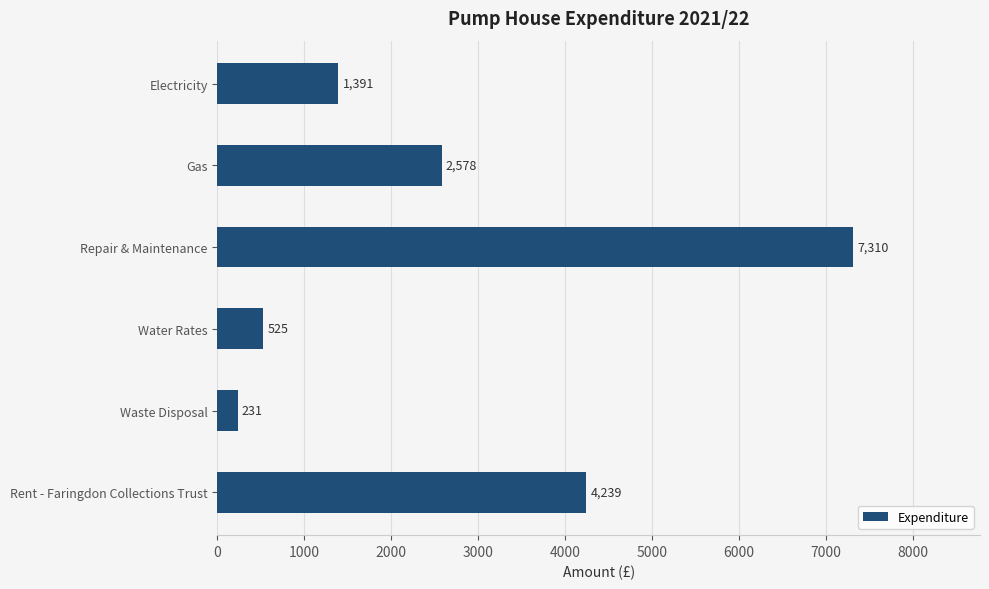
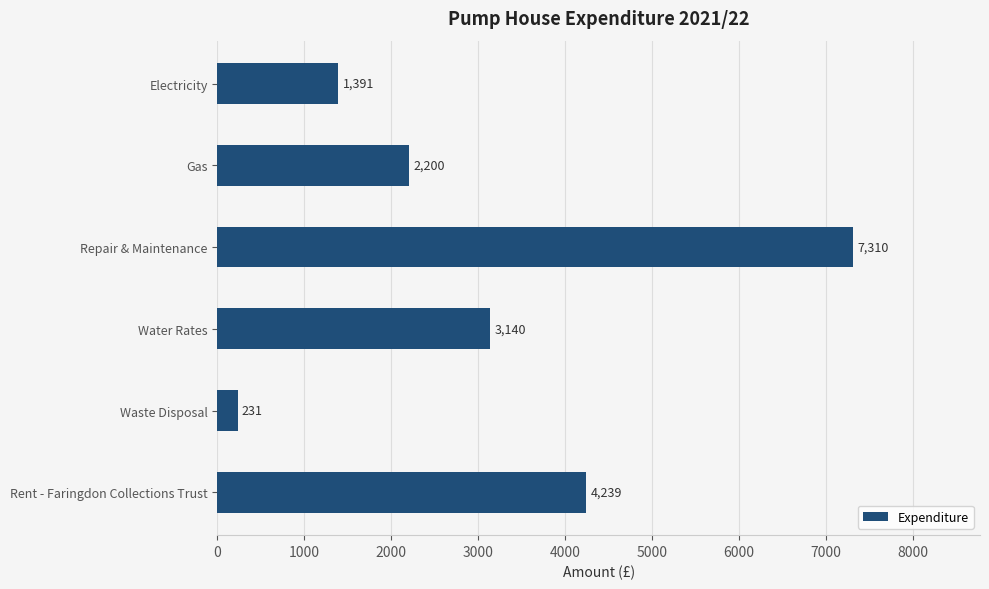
Gas: 2,578 -> 2,200
Water Rates: 525 -> 3,140
